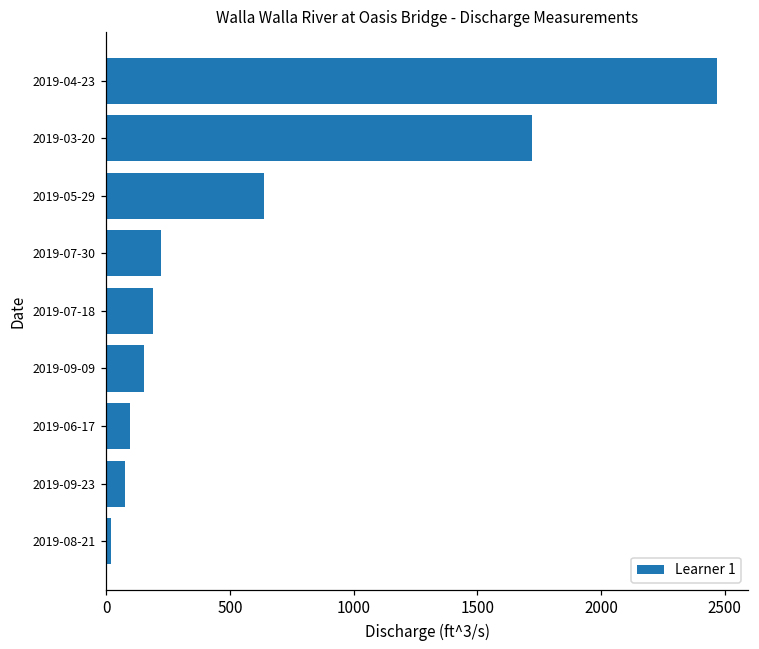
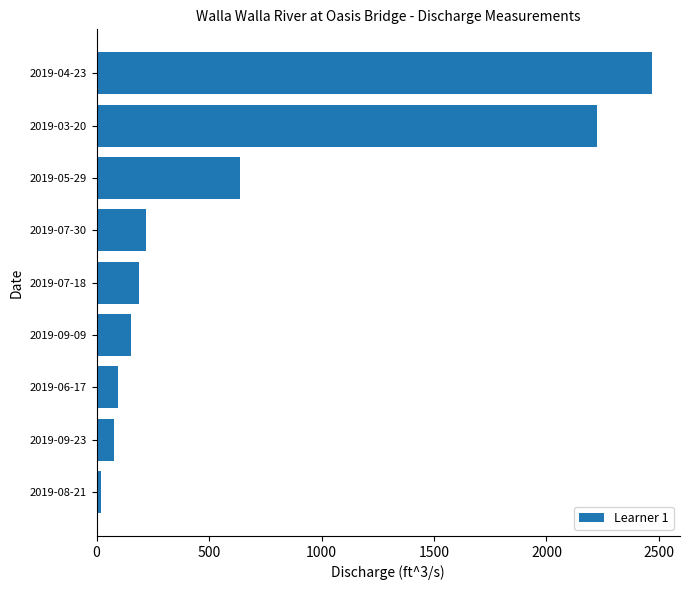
2019-03-20: 1720 -> 2220
